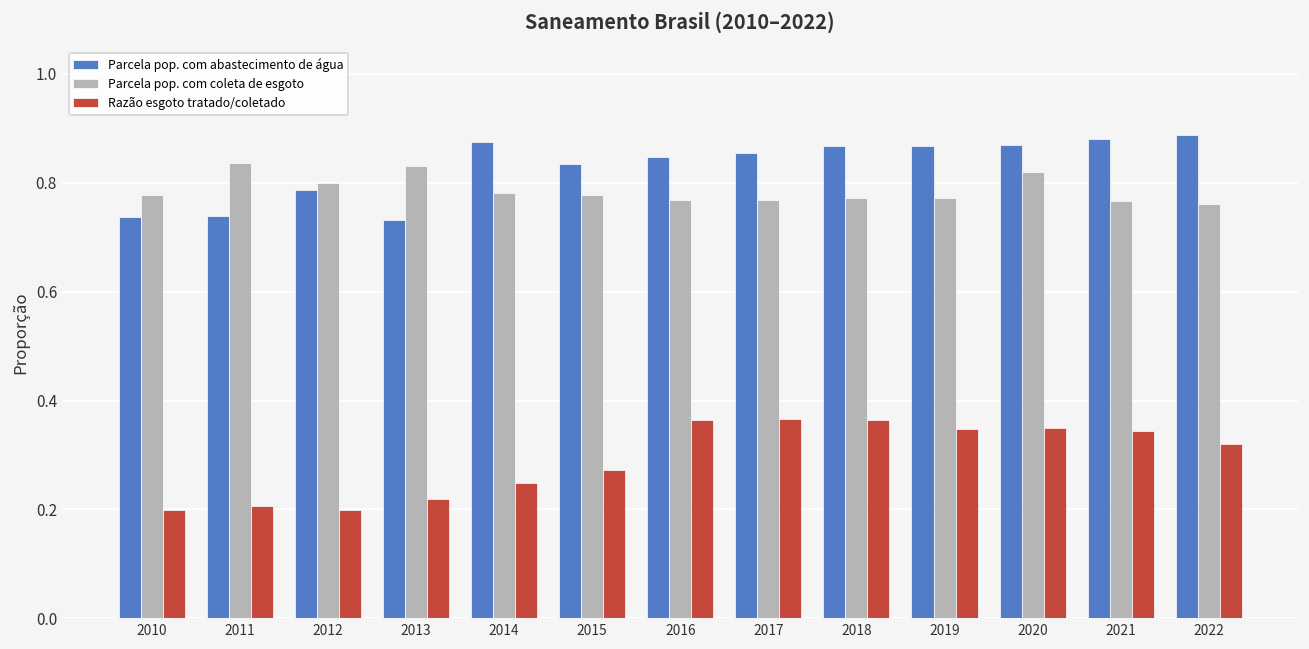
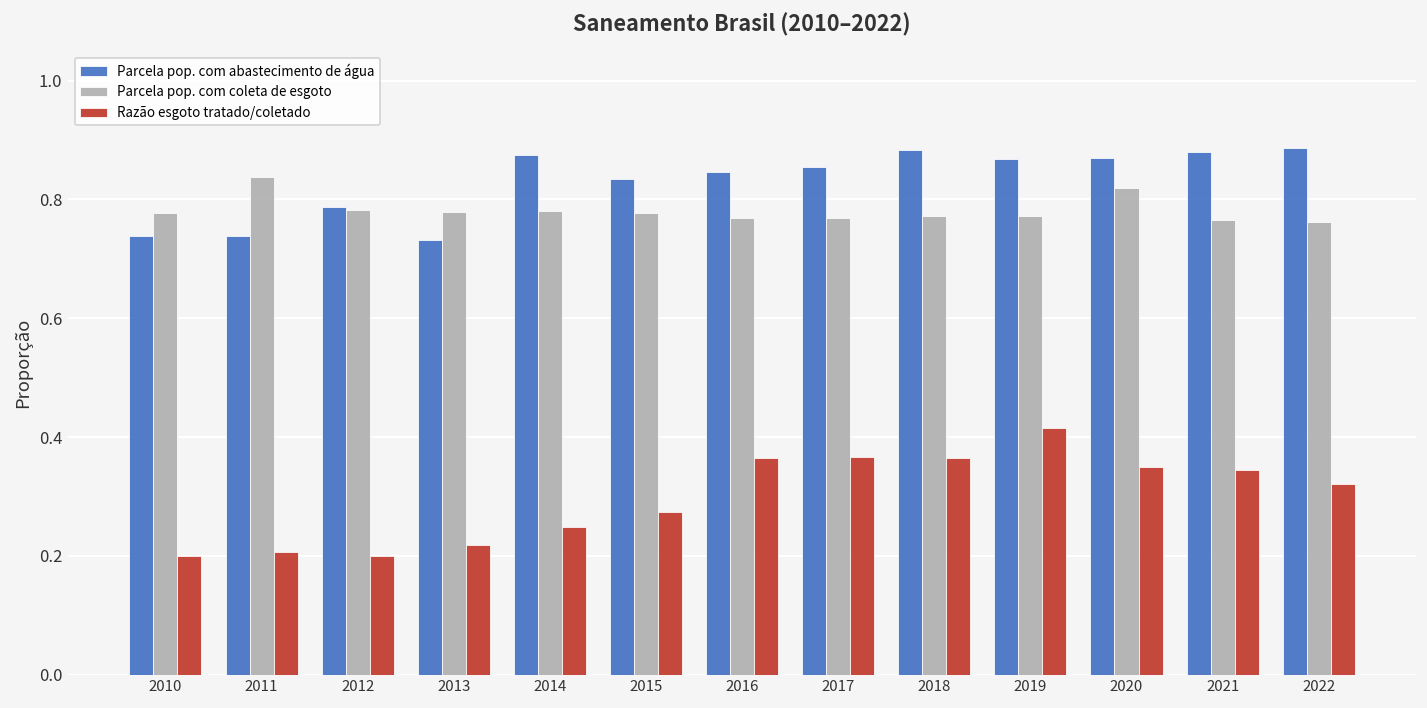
Parcela pop. com coleta de esgoto, 2012: 0.80 -> 0.78
Parcela pop. com coleta de esgoto, 2013: 0.83 -> 0.78
Parcela pop. com abastecimento de água, 2018: 0.87 -> 0.88
Razão esgoto tratado/coletado, 2019: 0.35 -> 0.42
